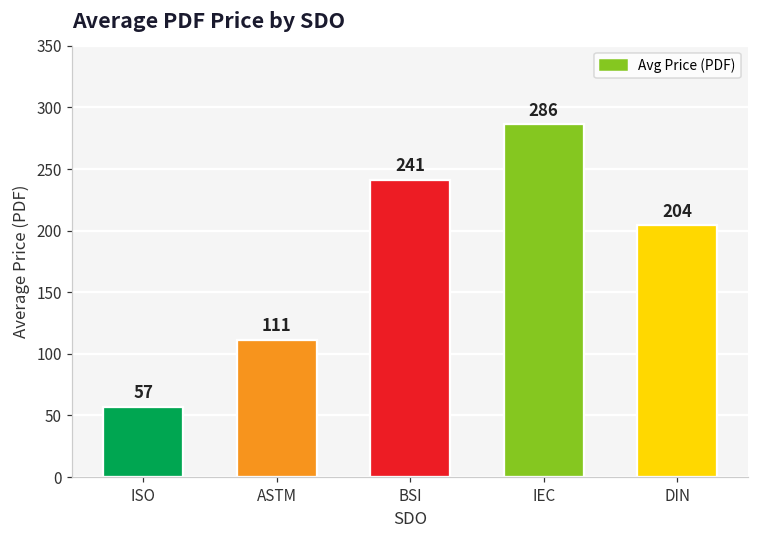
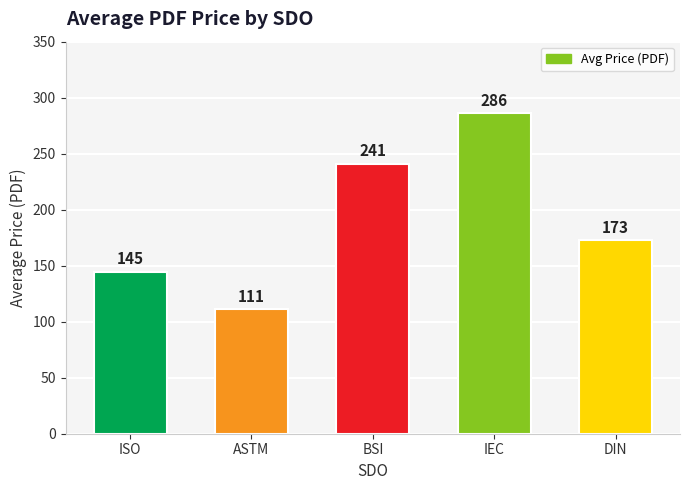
ISO: 57 -> 145
DIN: 204 -> 173
